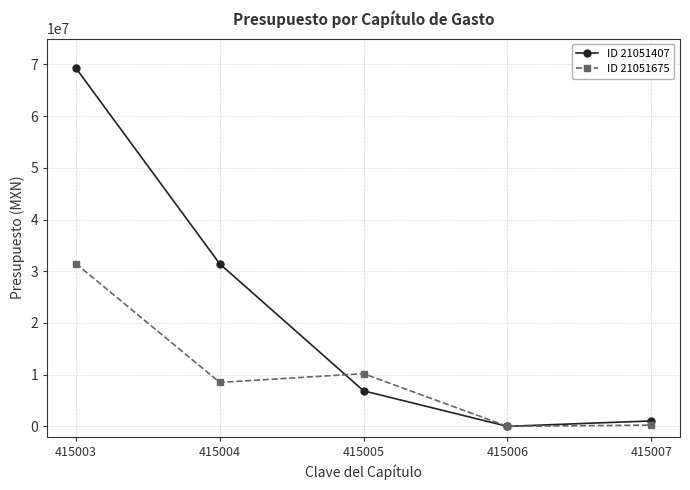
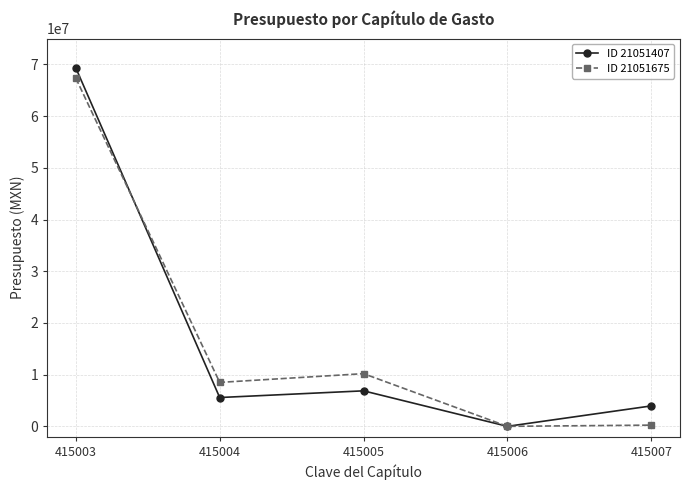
ID 21051675, 415003: 31000000 -> 67000000
ID 21051407, 415004: 31000000 -> 6000000
ID 21051407, 415007: 1000000 -> 4000000
